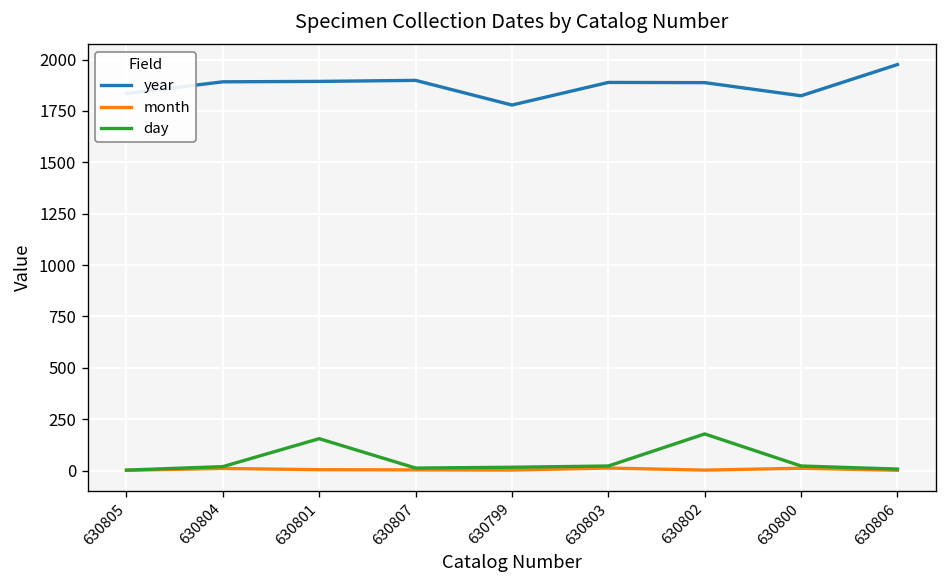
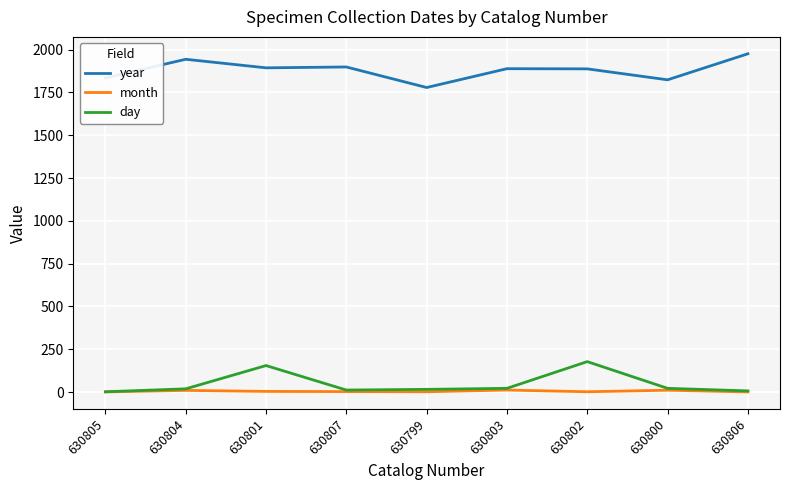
year, 630804: 1890 -> 1940
